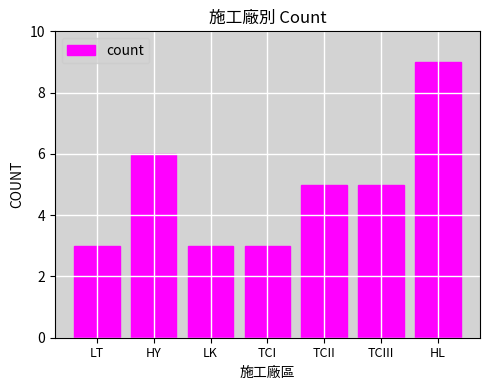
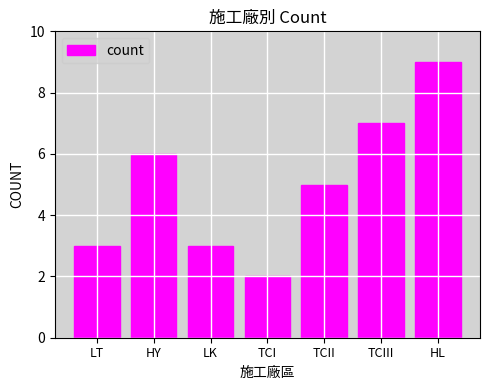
TCI: 3 -> 2
TCIII: 5 -> 7
